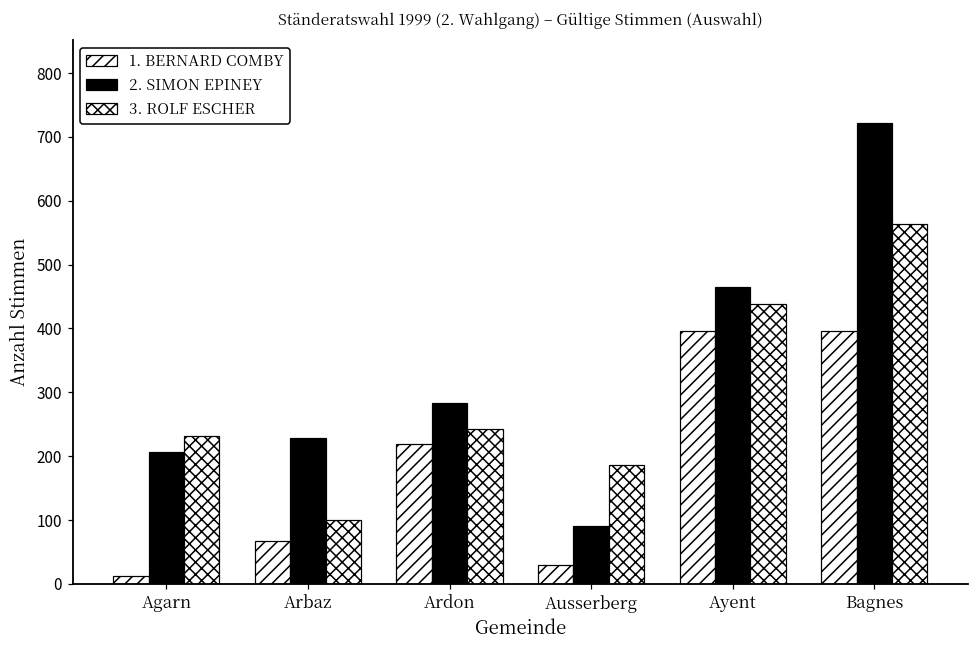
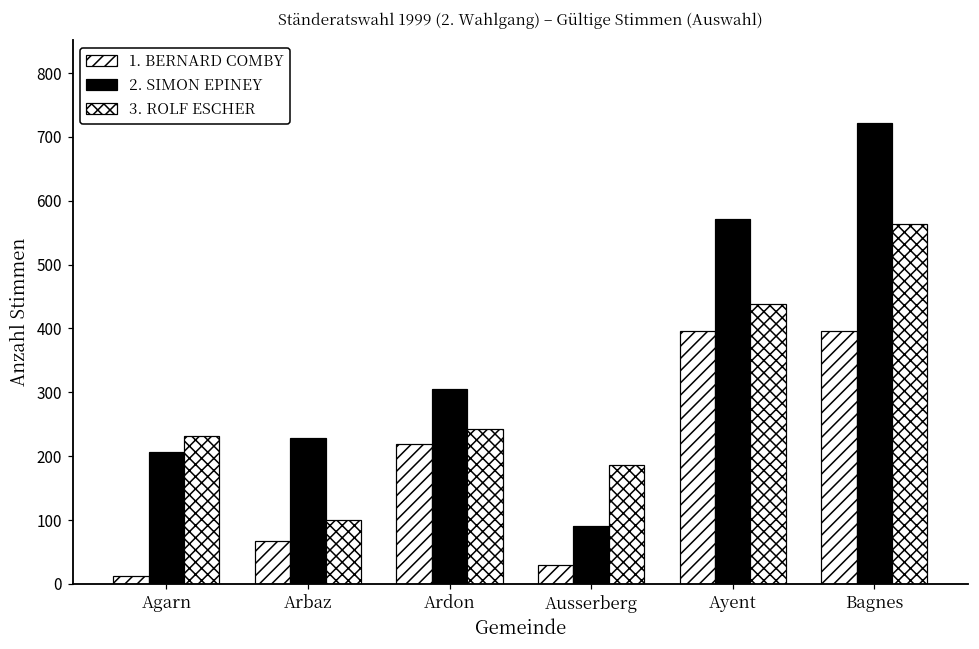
2. SIMON EPINEY, Ardon: 280 -> 310
2. SIMON EPINEY, Ayent: 470 -> 570
